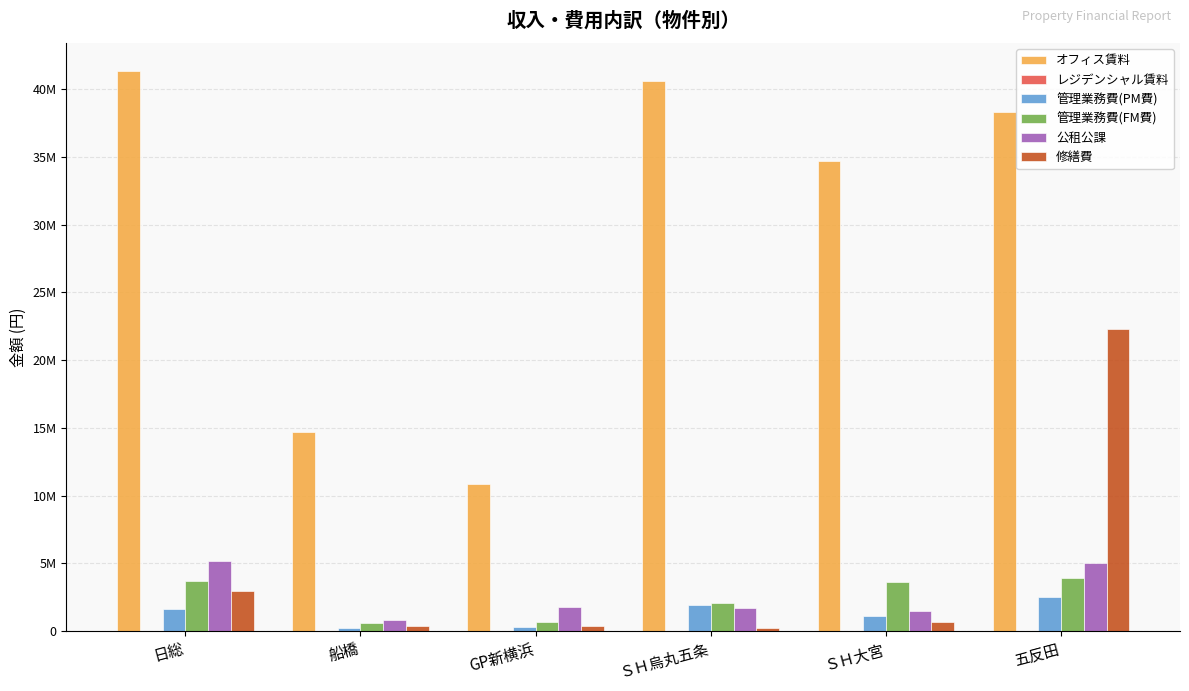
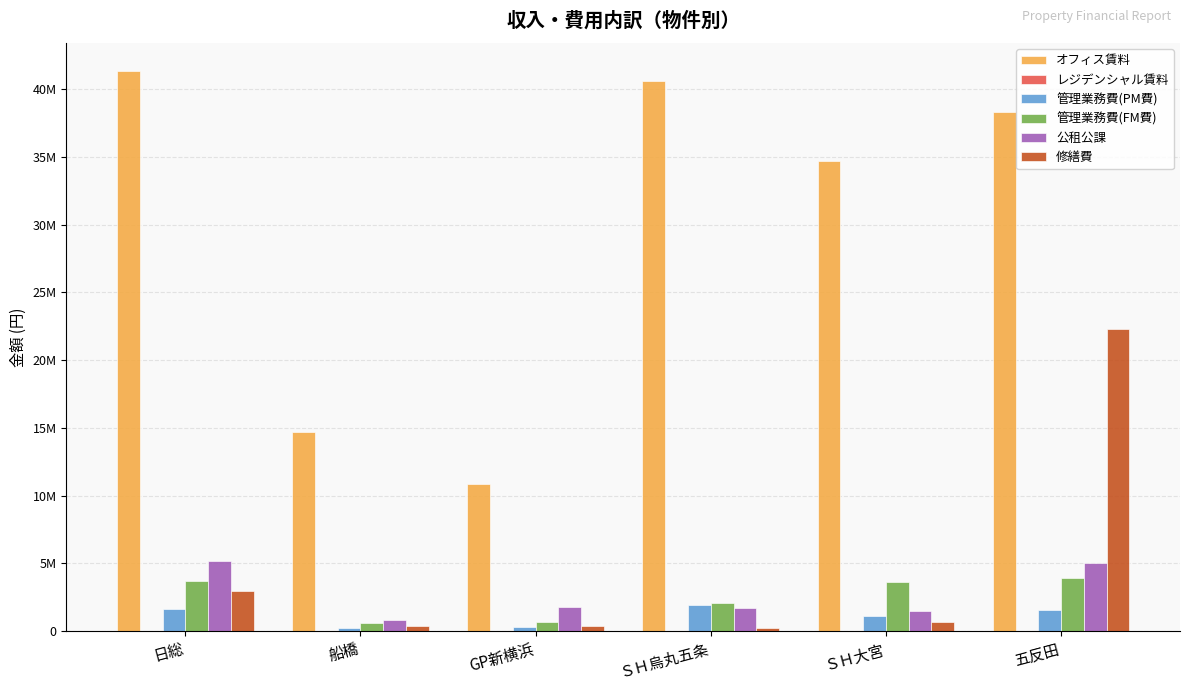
管理業務費(PM費), 五反田: 2500000 -> 1600000
